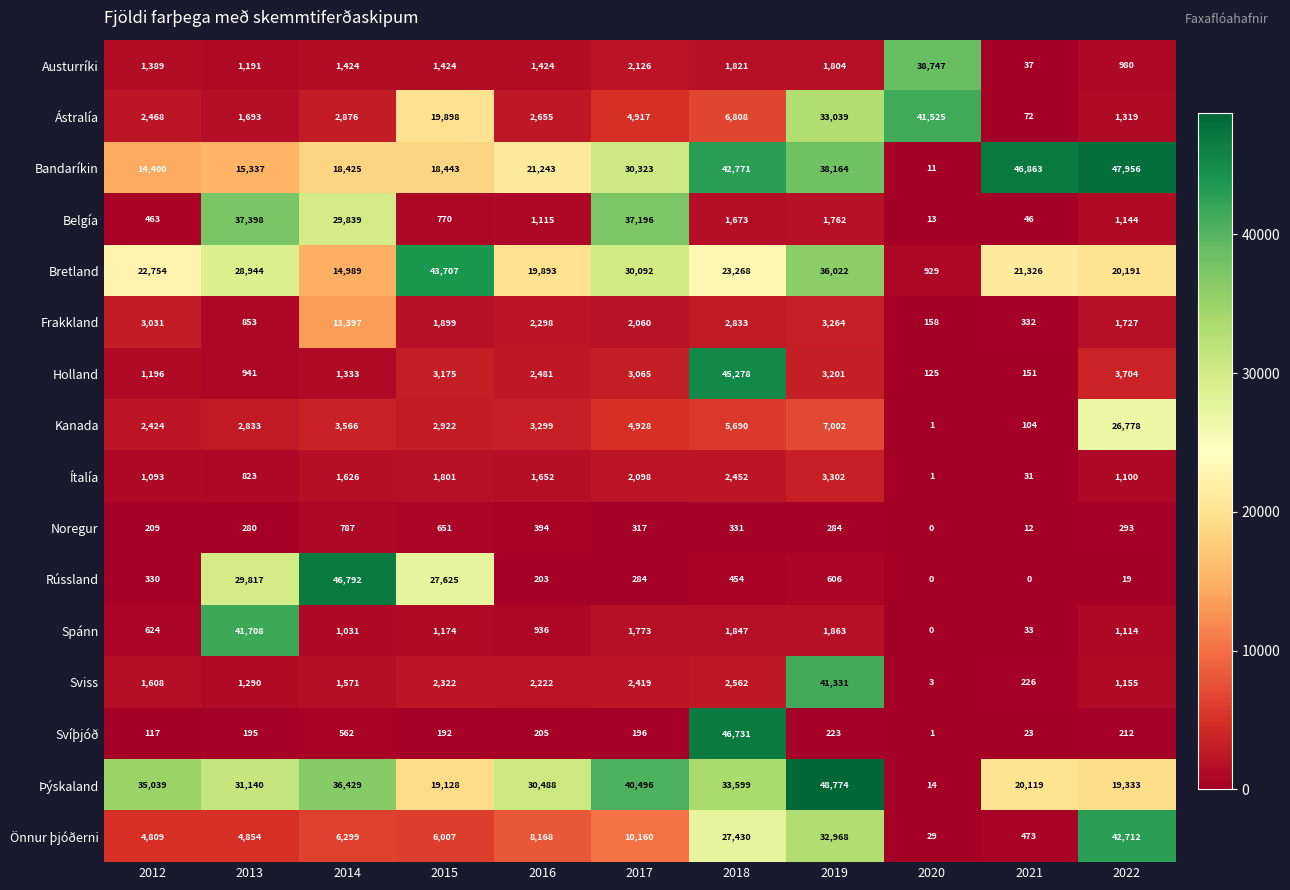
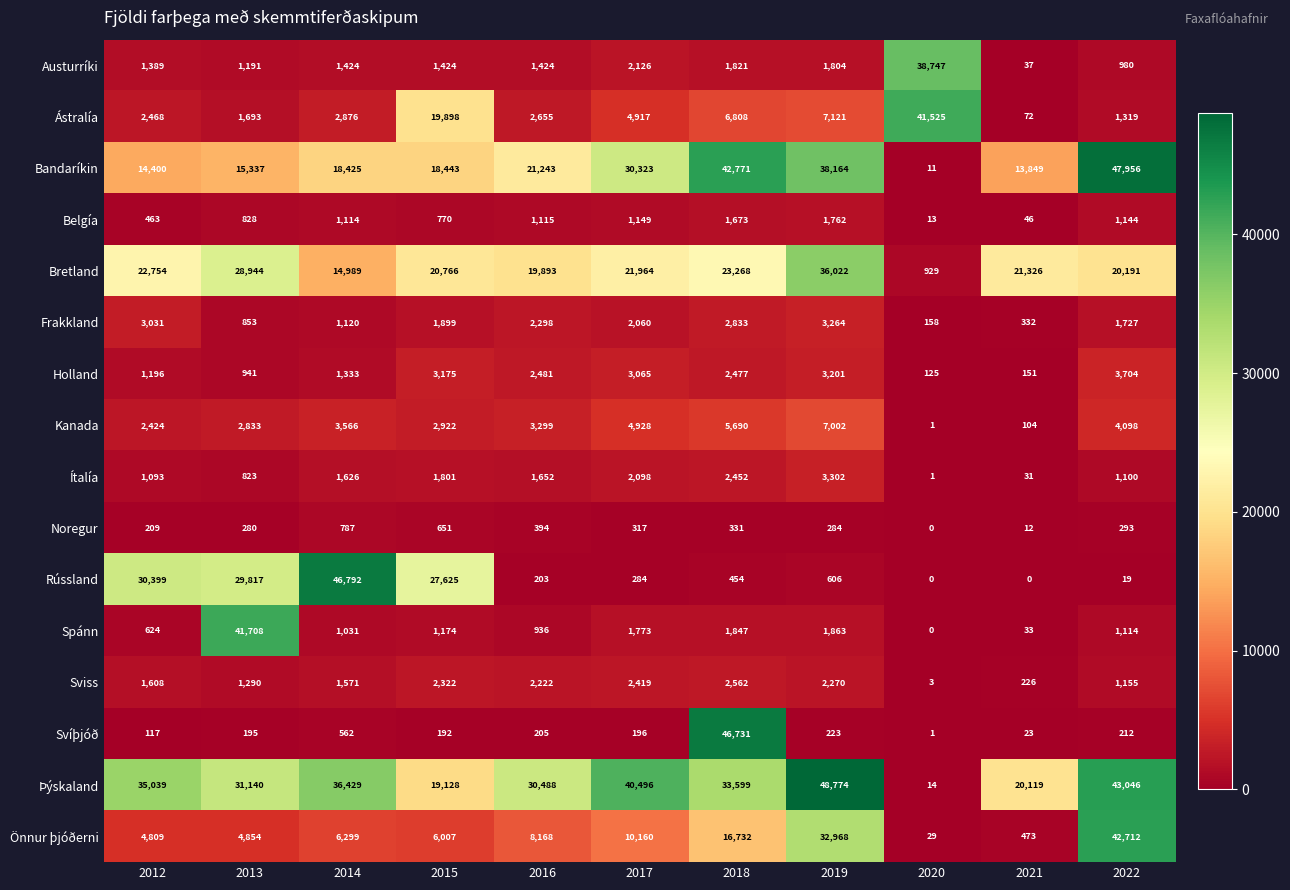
Ástralía, 2019: 33,039 -> 7,121
Bandaríkin, 2021: 46,863 -> 13,849
Belgía, 2013: 37,398 -> 828
Belgía, 2014: 29,839 -> 1,114
Belgía, 2017: 37,196 -> 1,149
Bretland, 2015: 43,707 -> 20,766
Bretland, 2017: 30,092 -> 21,964
Frakkland, 2014: 13,397 -> 1,120
Holland, 2018: 45,278 -> 2,477
Kanada, 2022: 26,778 -> 4,098
Rússland, 2012: 330 -> 30,399
Sviss, 2019: 41,331 -> 2,270
Þýskaland, 2022: 19,333 -> 43,046
Önnur þjóðerni, 2018: 27,430 -> 16,732
